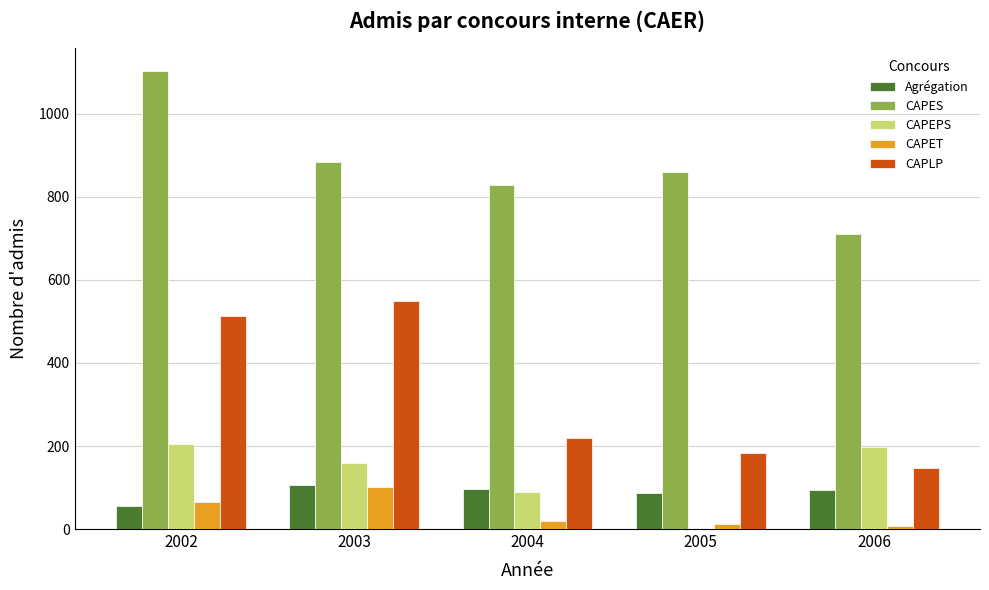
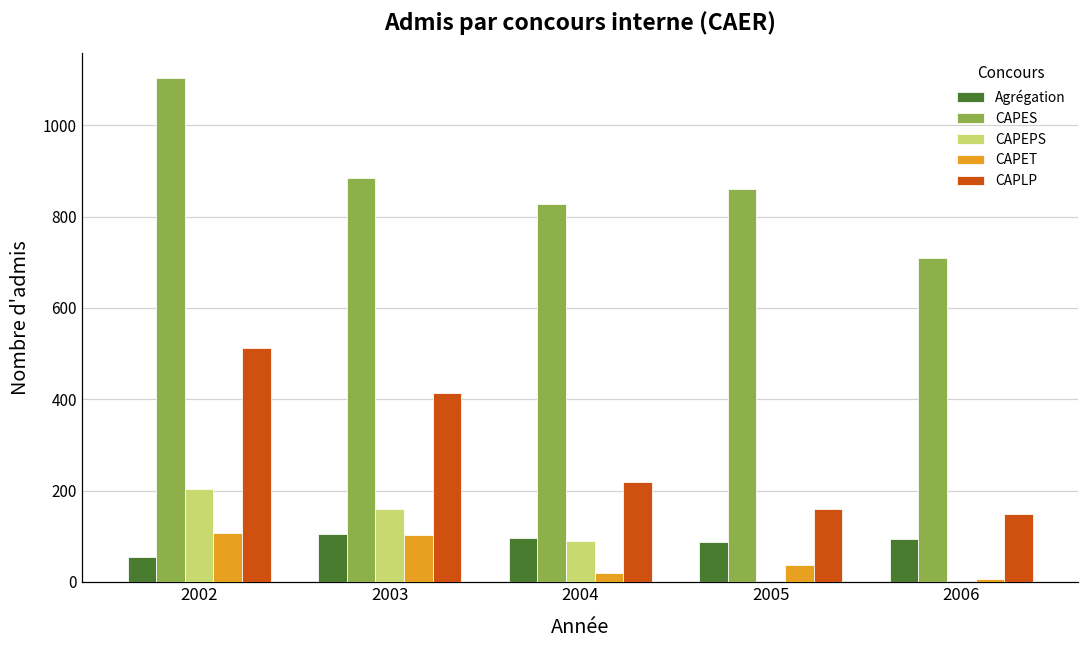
CAPET, 2002: 70 -> 110
CAPLP, 2003: 550 -> 410
CAPET, 2005: 10 -> 40
CAPLP, 2005: 180 -> 160
CAPEPS, 2006: 200 -> 0
